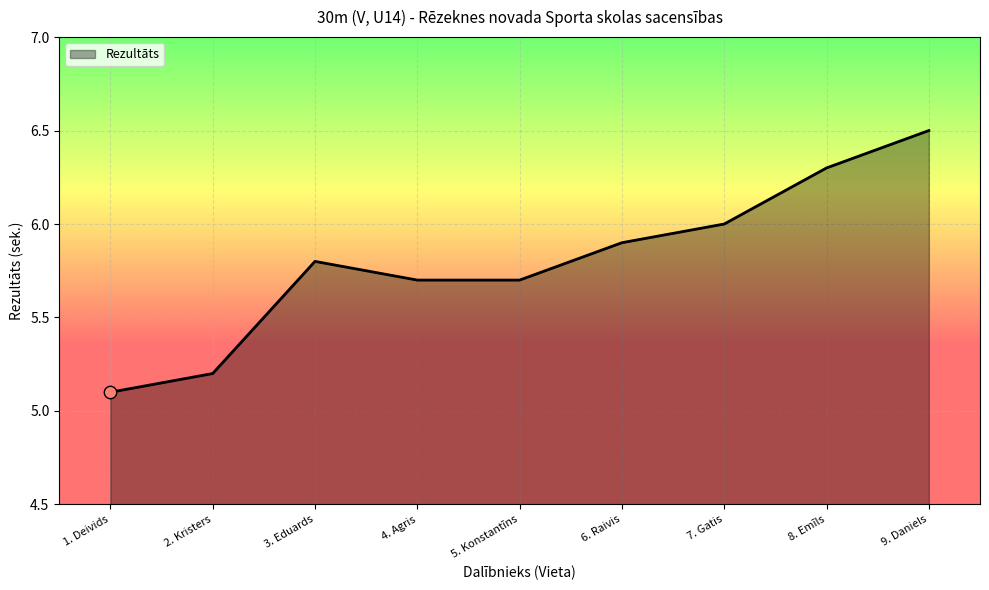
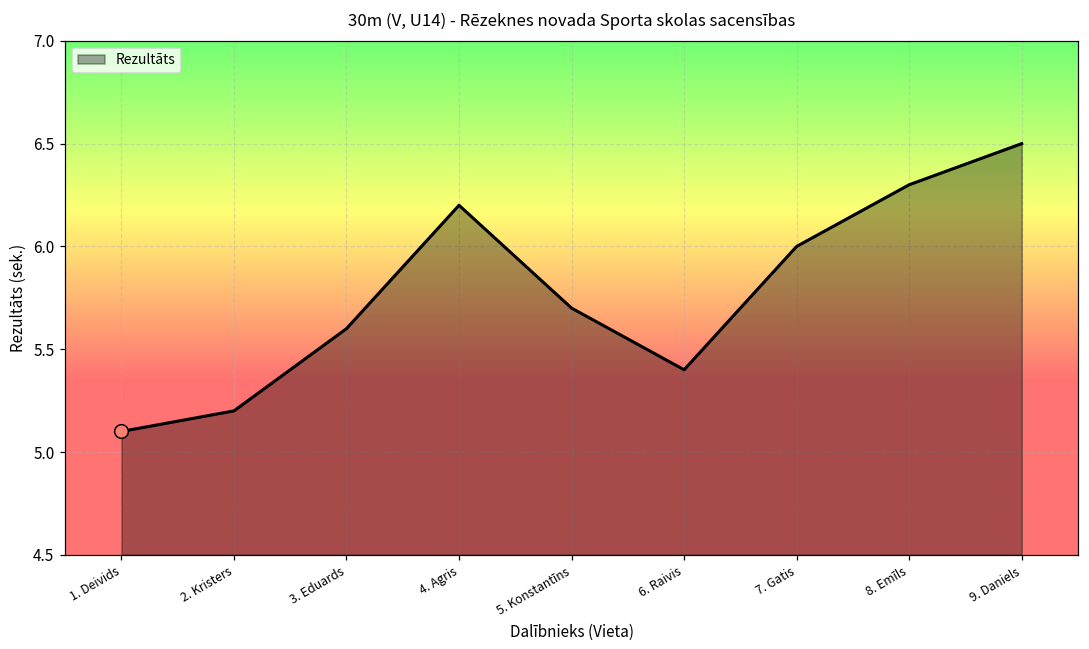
Rezultāts, 3. Eduards: 5.8 -> 5.6
Rezultāts, 4. Agris: 5.7 -> 6.2
Rezultāts, 6. Raivis: 5.9 -> 5.4
